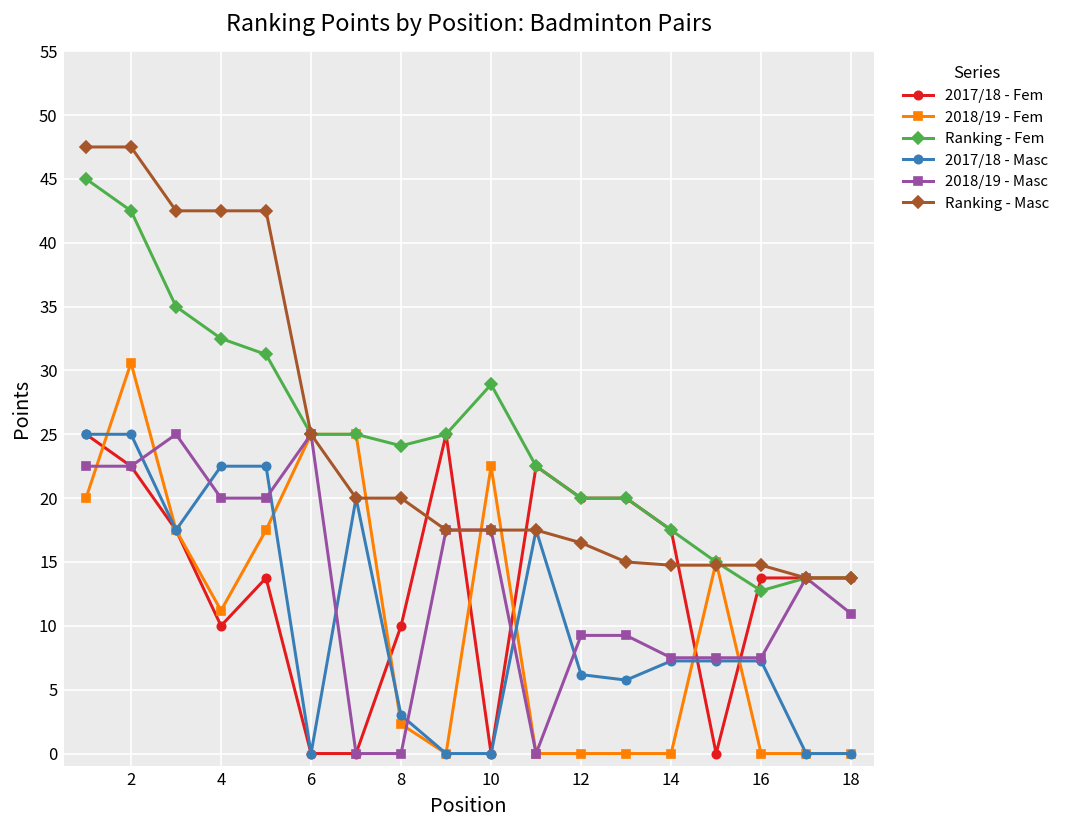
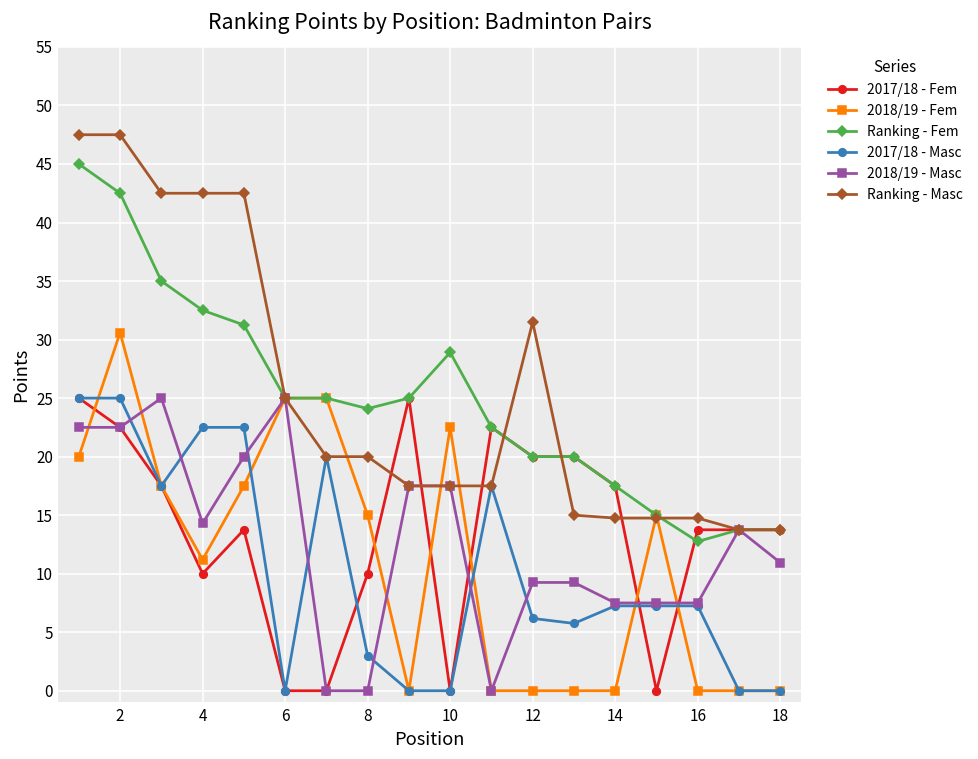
2018/19 - Masc, 4: 20.0 -> 14.3
2018/19 - Fem, 8: 2.3 -> 15.0
Ranking - Masc, 12: 16.5 -> 31.5
